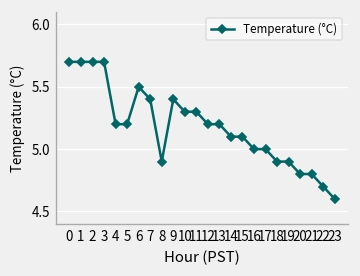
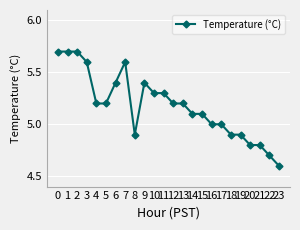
3: 5.7 -> 5.6
6: 5.5 -> 5.4
7: 5.4 -> 5.6
